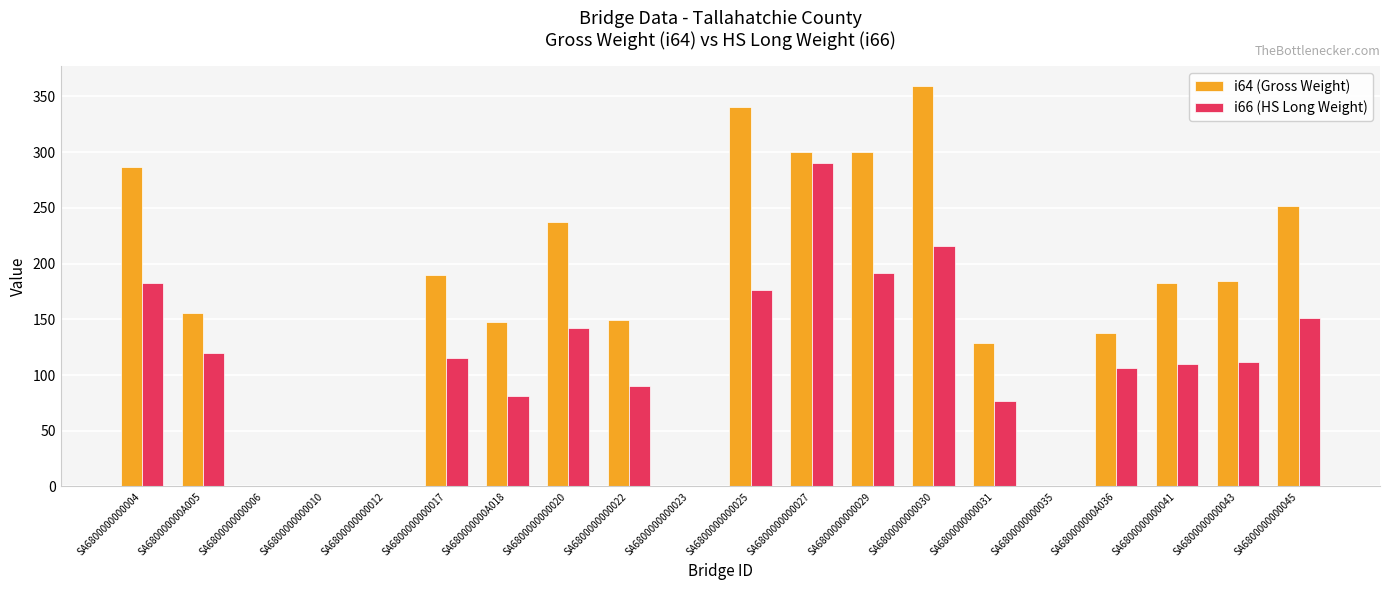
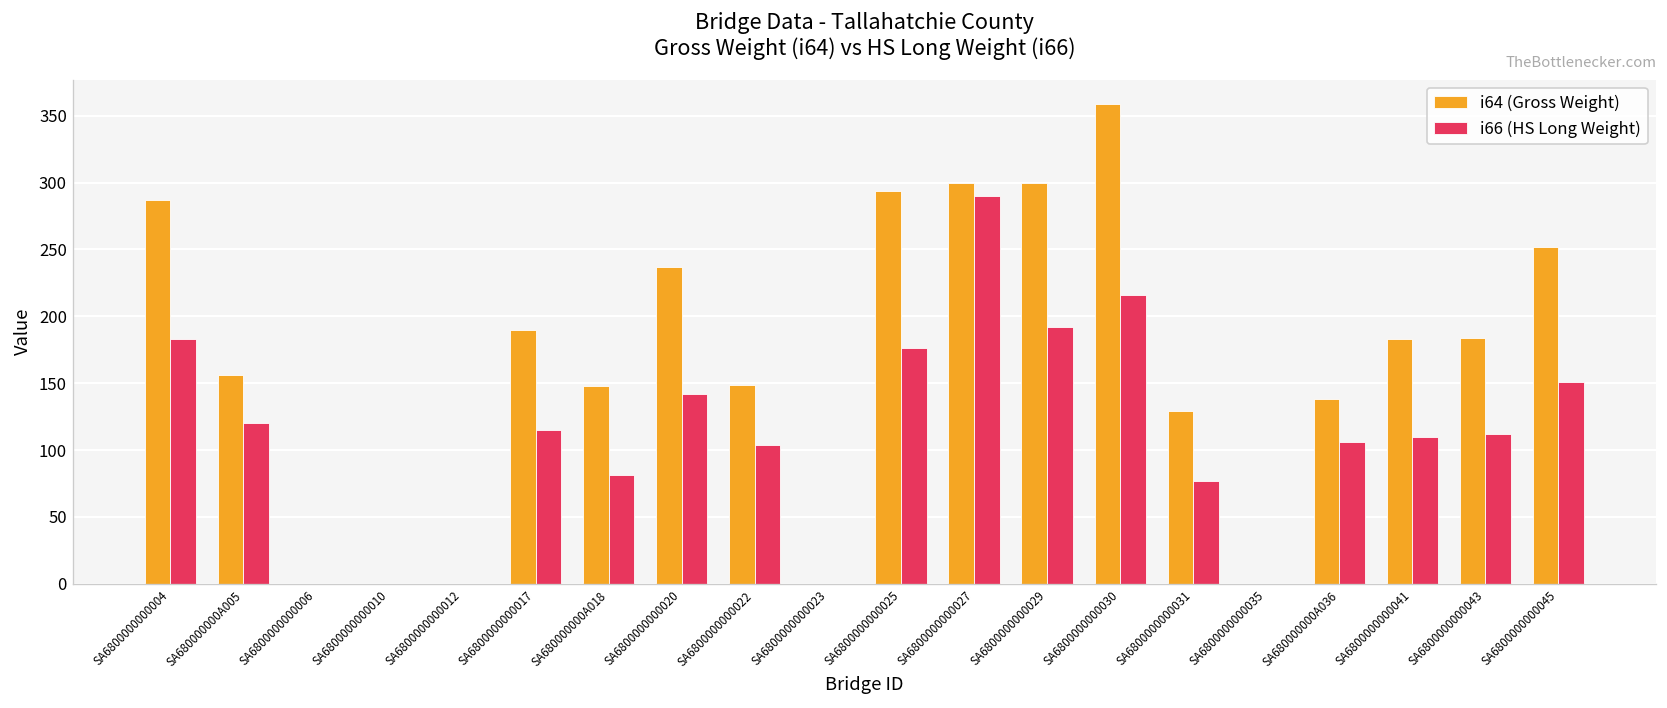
i66 (HS Long Weight), SA6800000000022: 90 -> 104
i64 (Gross Weight), SA6800000000025: 341 -> 294
